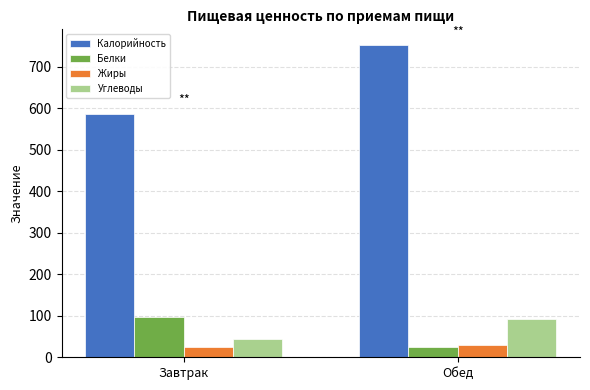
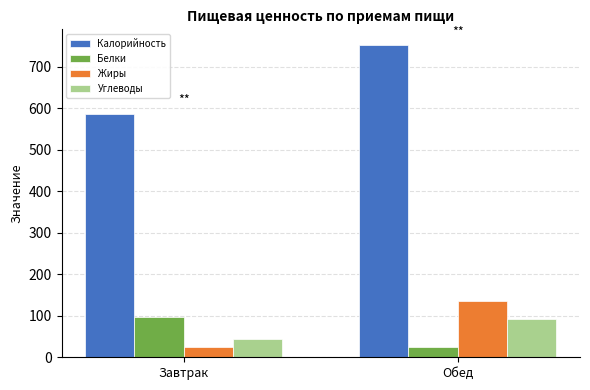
Жиры, Обед: 30 -> 140
